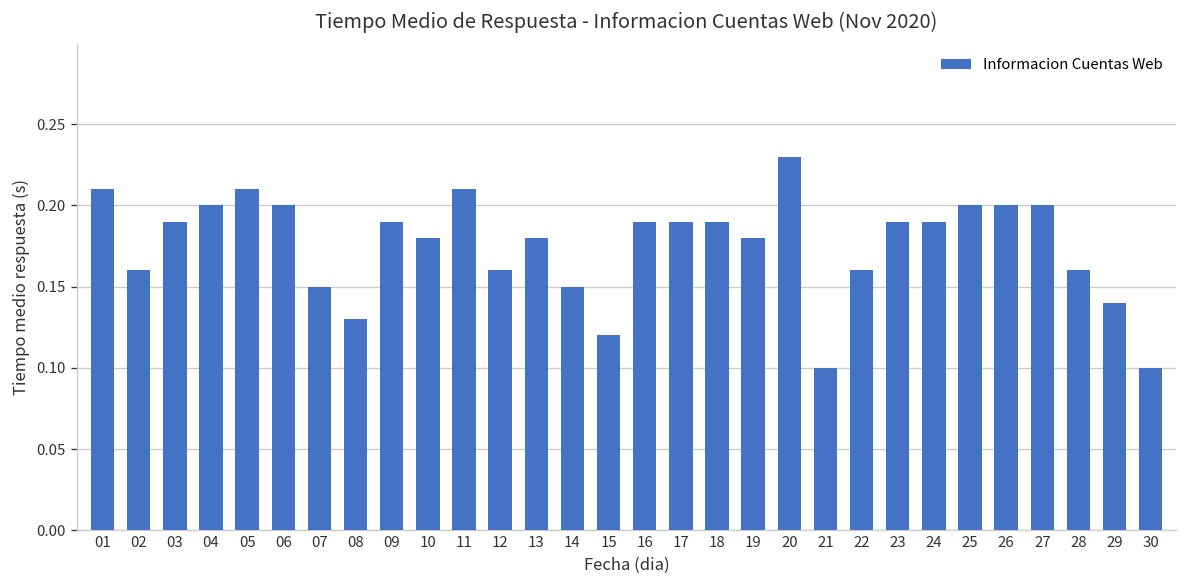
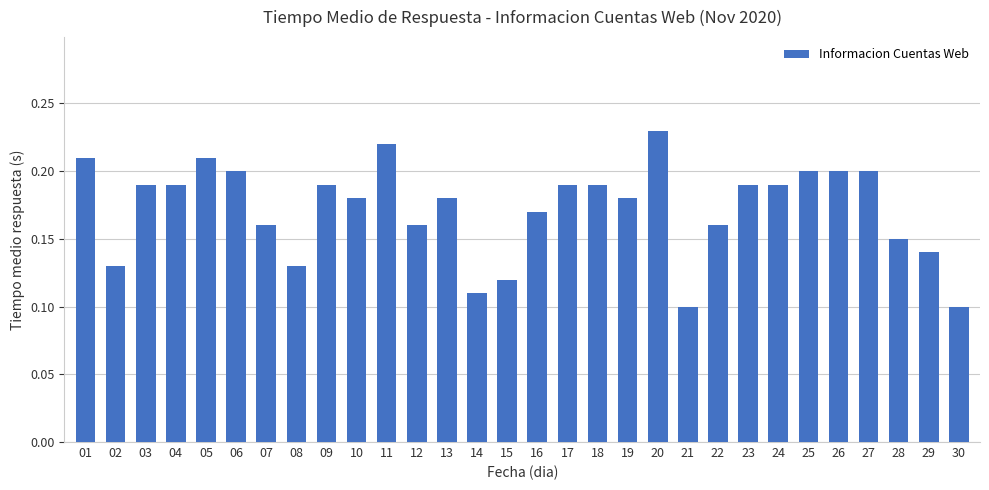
02: 0.16 -> 0.13
04: 0.20 -> 0.19
07: 0.15 -> 0.16
11: 0.21 -> 0.22
14: 0.15 -> 0.11
16: 0.19 -> 0.17
28: 0.16 -> 0.15
